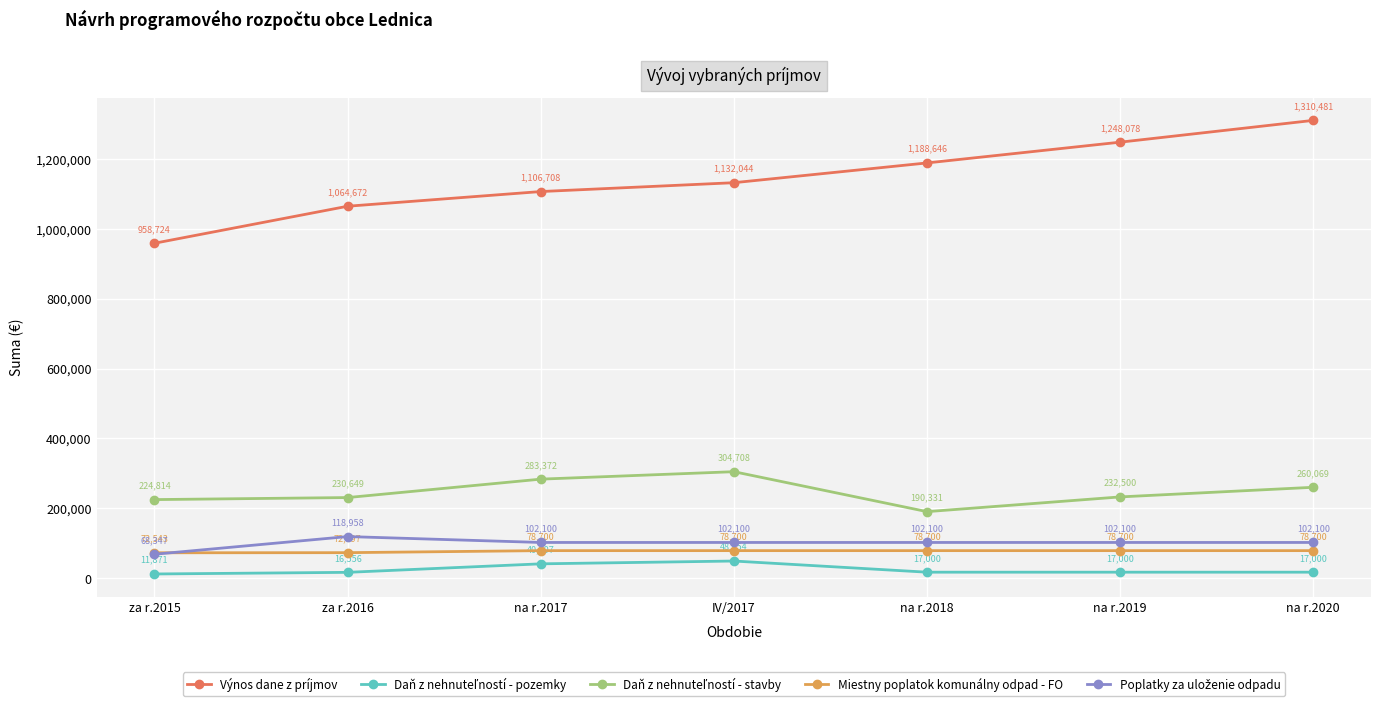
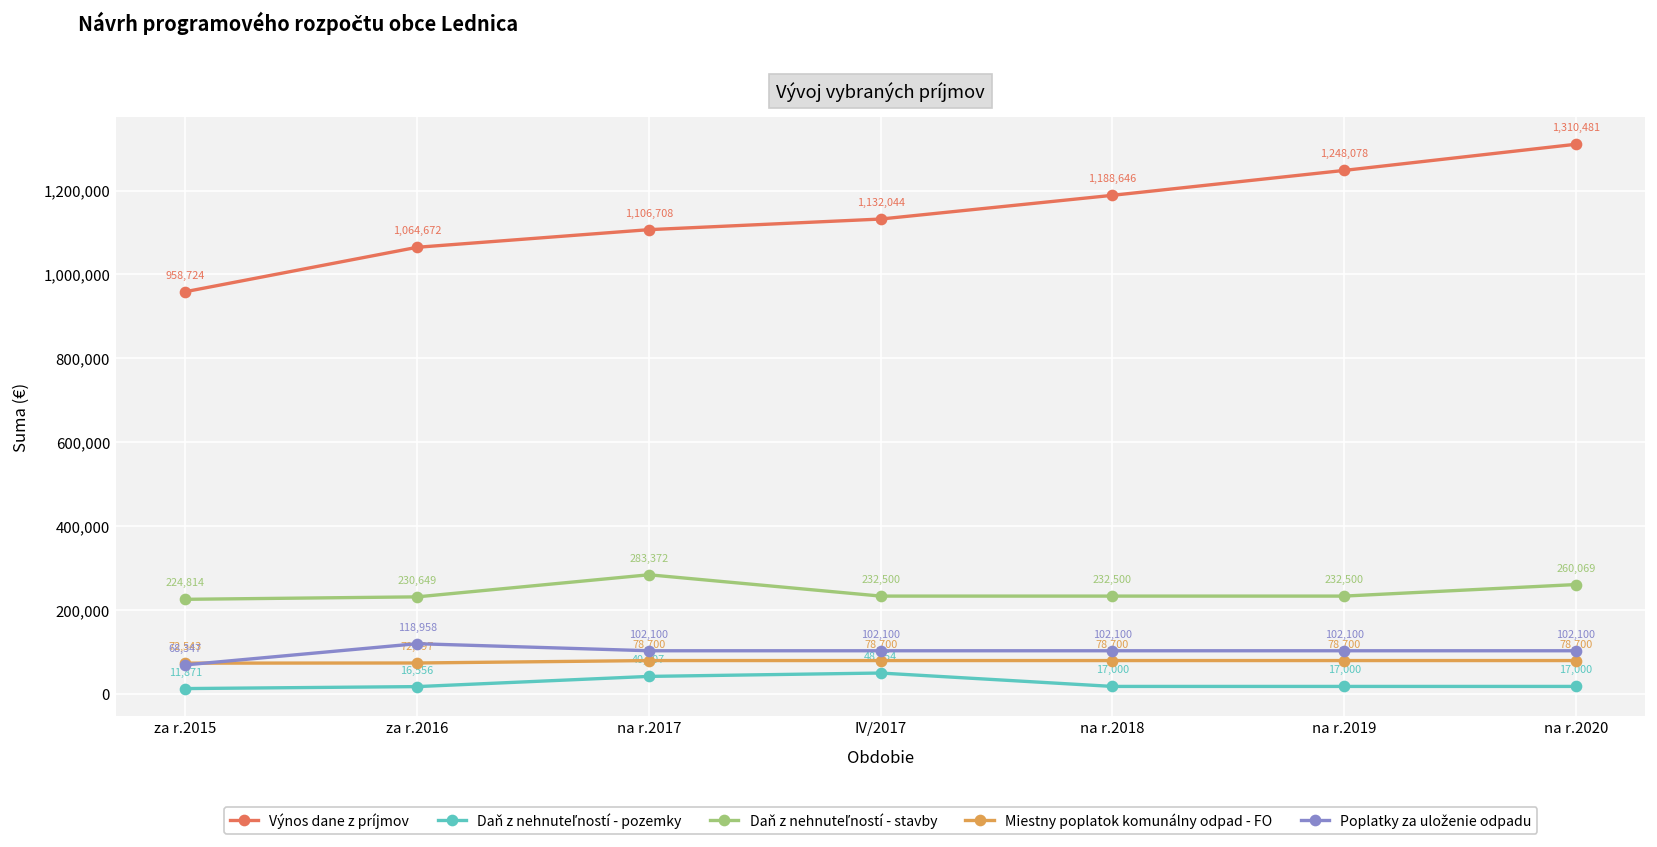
Daň z nehnuteľností - stavby, IV/2017: 304,708 -> 232,500
Daň z nehnuteľností - stavby, na r.2018: 190,331 -> 232,500
